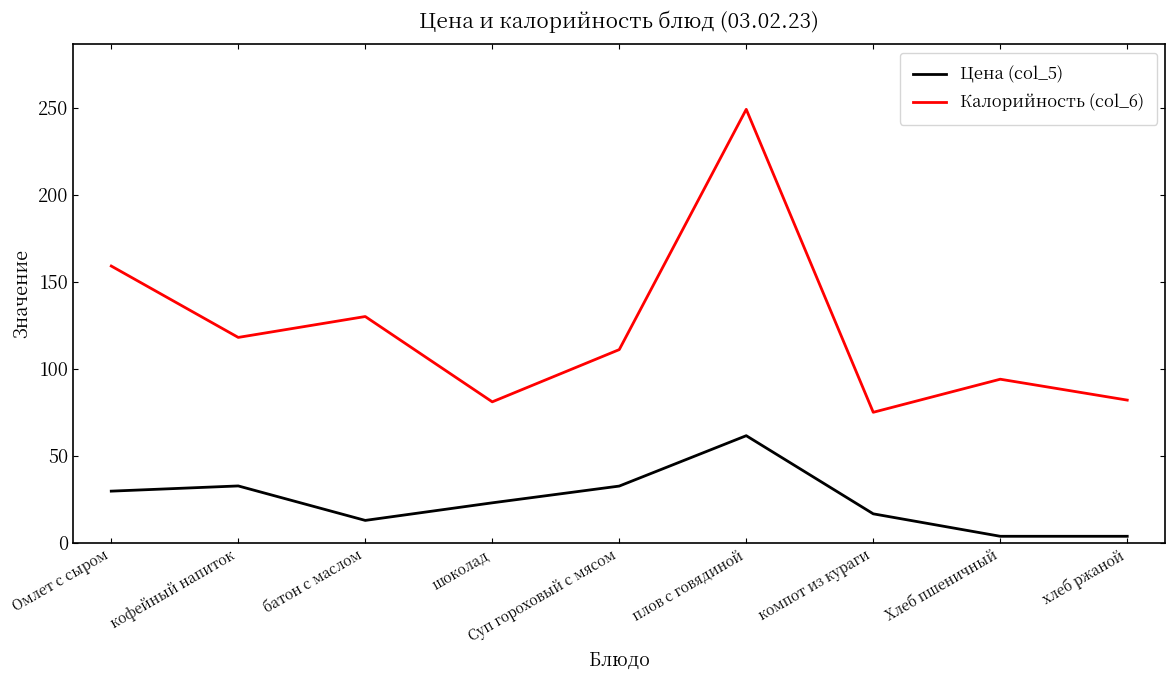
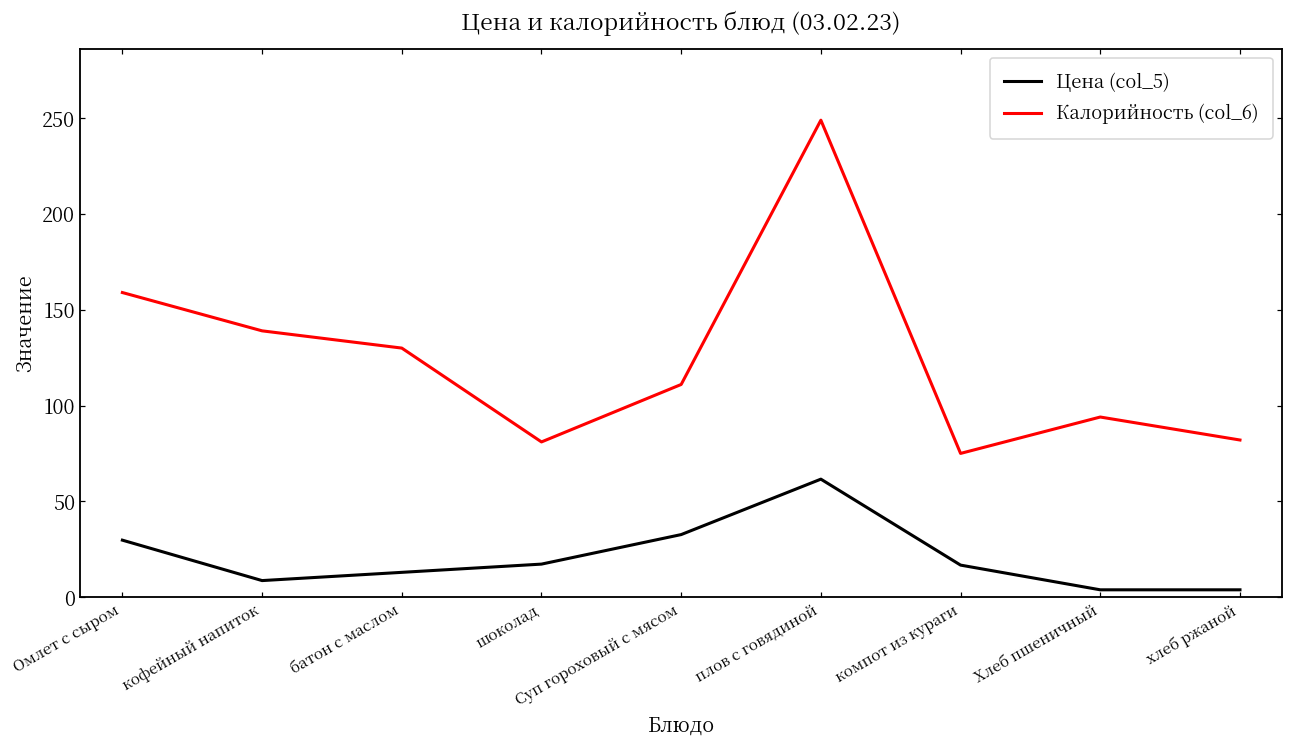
Цена (col_5), кофейный напиток: 33 -> 9
Калорийность (col_6), кофейный напиток: 118 -> 139
Цена (col_5), шоколад: 23 -> 17
